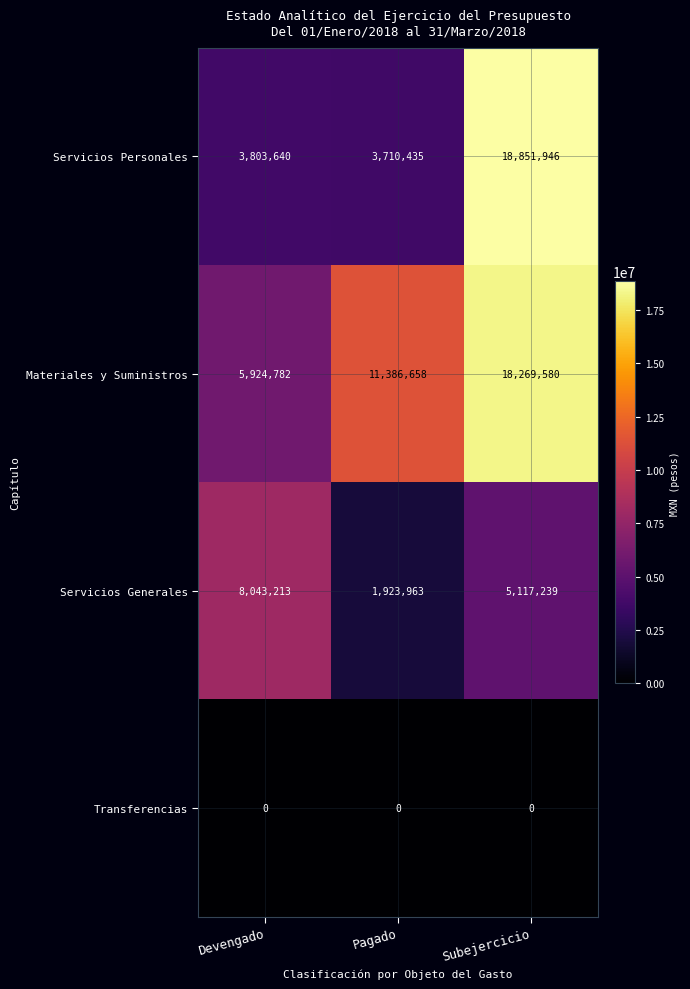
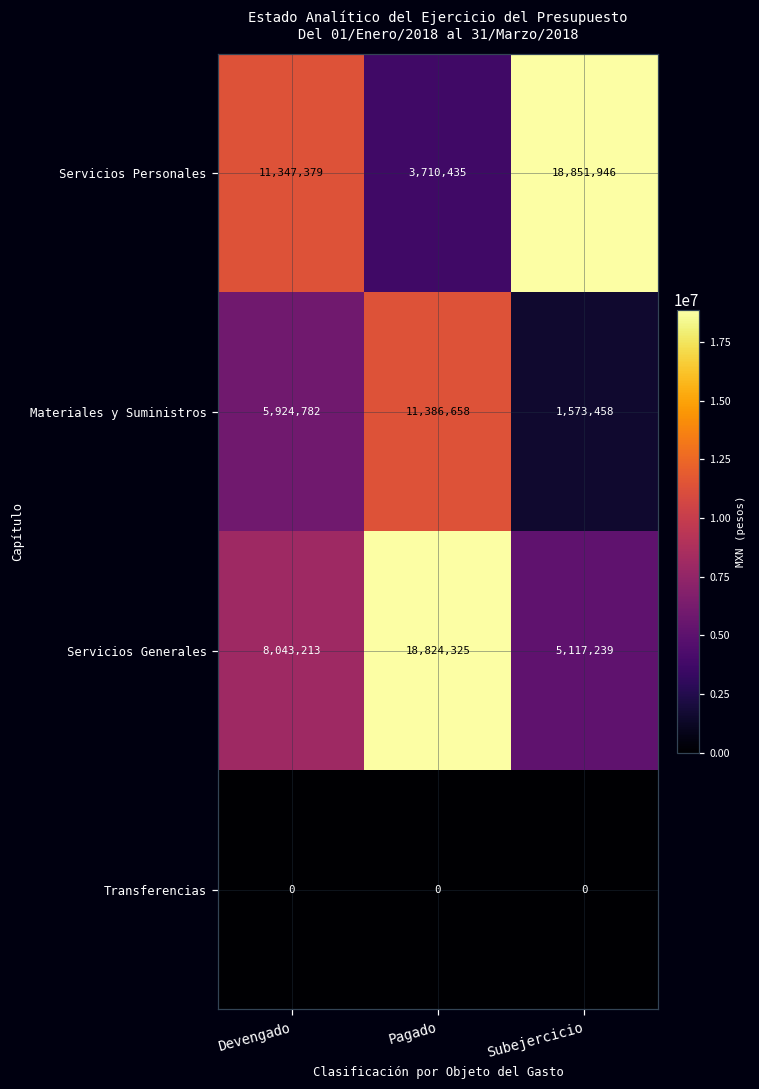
Servicios Personales, Devengado: 3,803,640 -> 11,347,379
Materiales y Suministros, Subejercicio: 18,269,580 -> 1,573,458
Servicios Generales, Pagado: 1,923,963 -> 18,824,325
